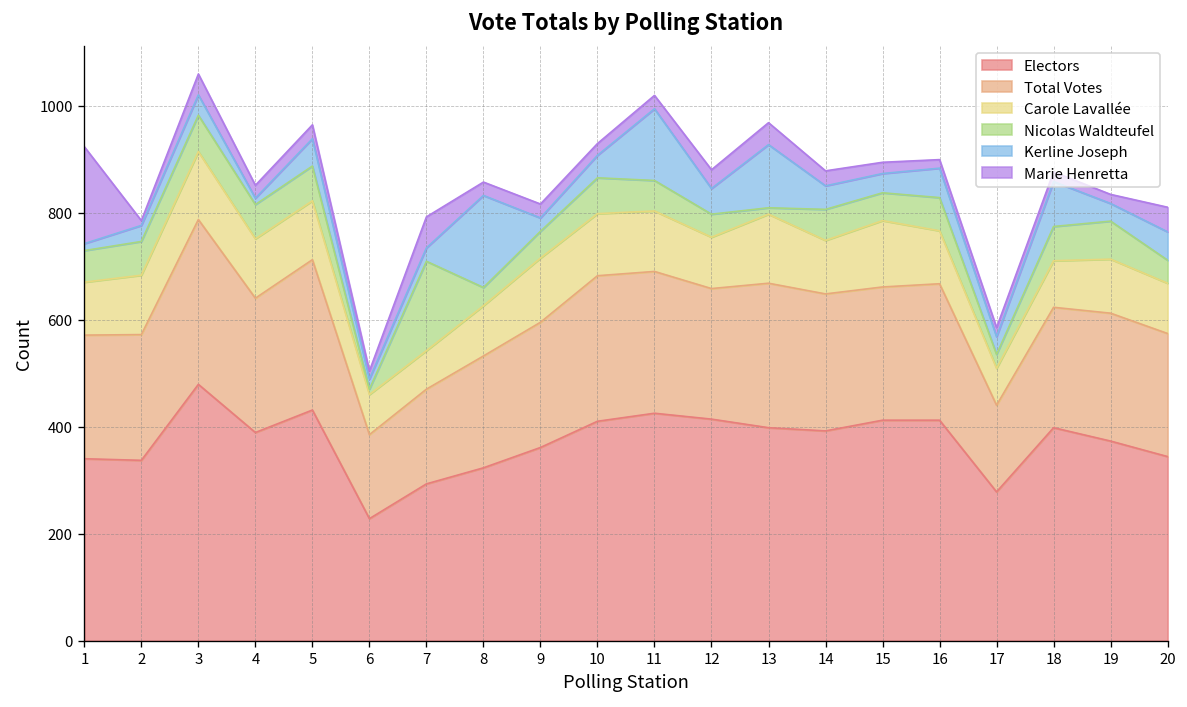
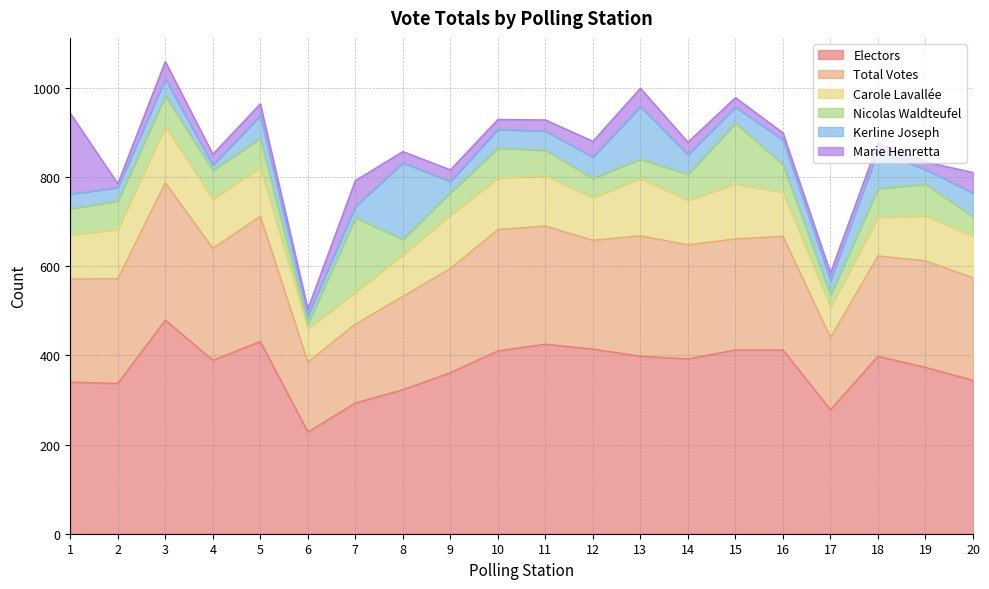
Kerline Joseph, 1: 10 -> 30
Kerline Joseph, 11: 130 -> 40
Nicolas Waldteufel, 13: 10 -> 40
Nicolas Waldteufel, 15: 50 -> 140
